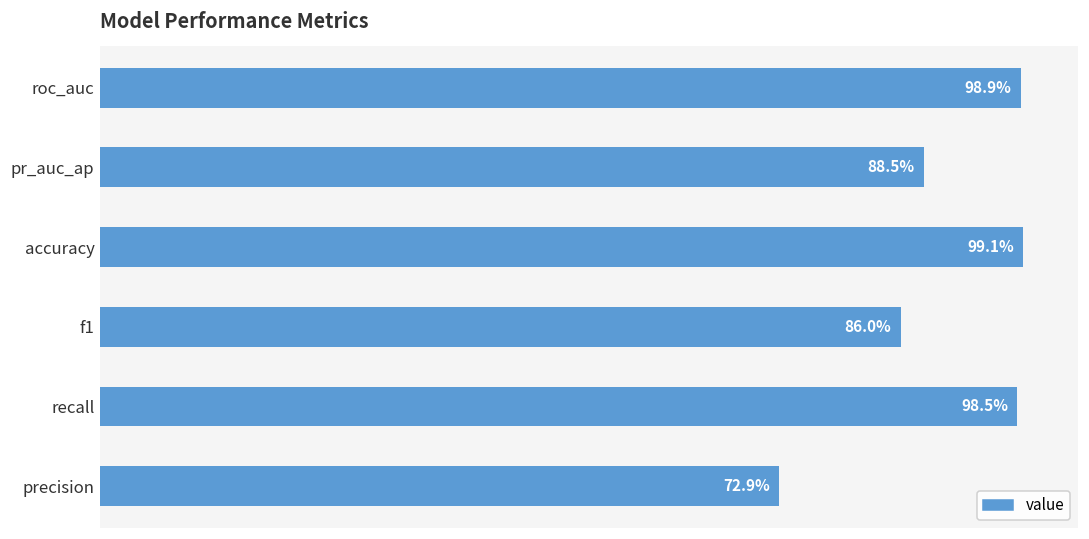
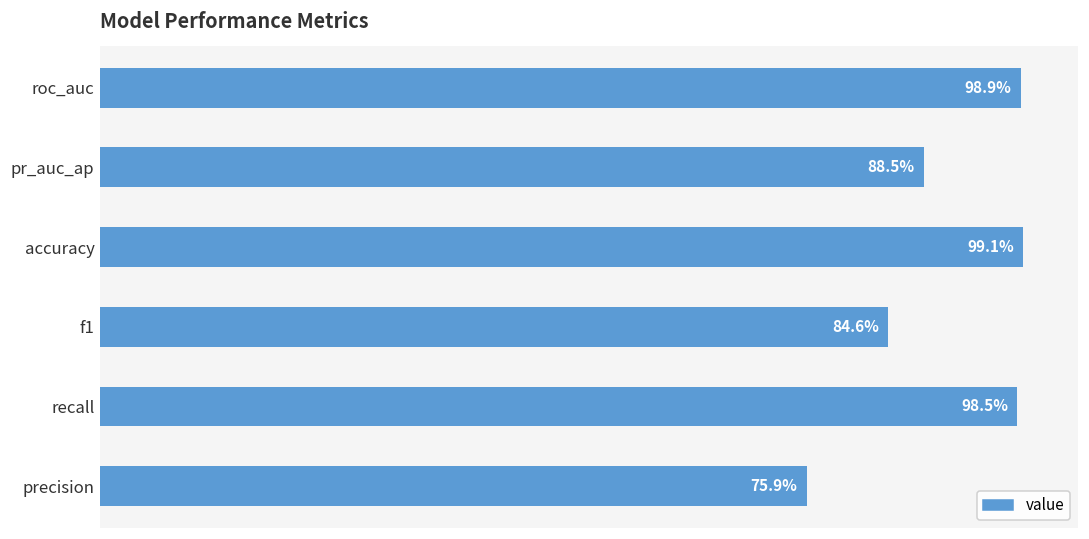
f1: 86.0% -> 84.6%
precision: 72.9% -> 75.9%
